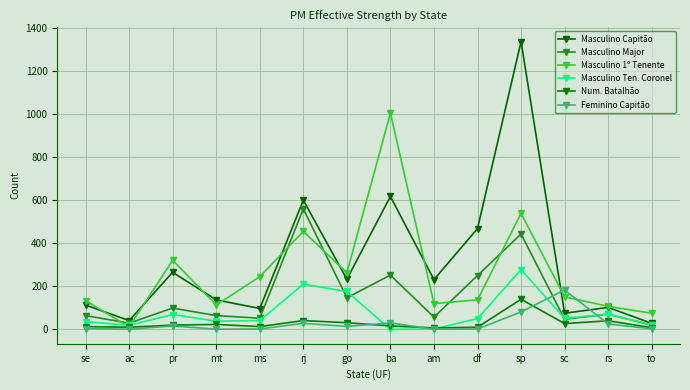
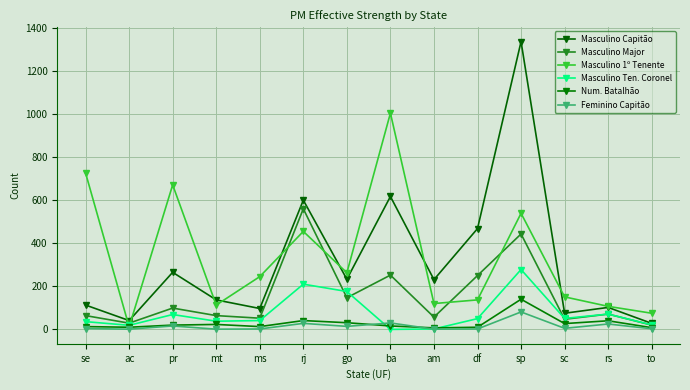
Masculino 1º Tenente, se: 130 -> 730
Masculino 1º Tenente, pr: 320 -> 670
Feminino Capitão, sc: 180 -> 10
